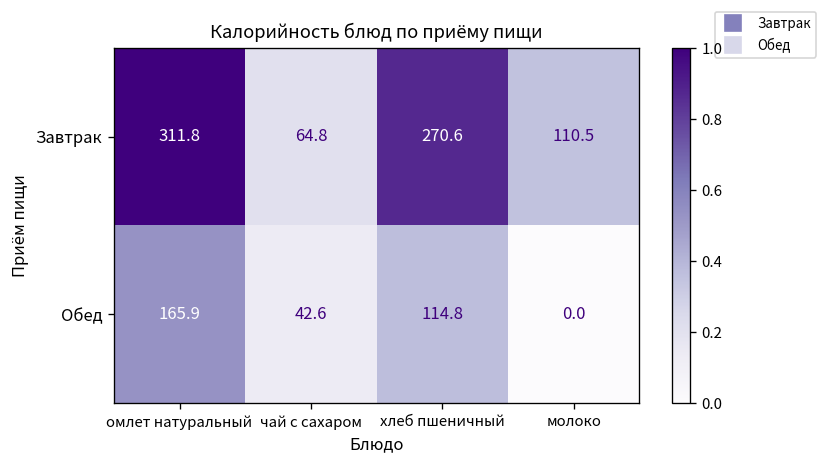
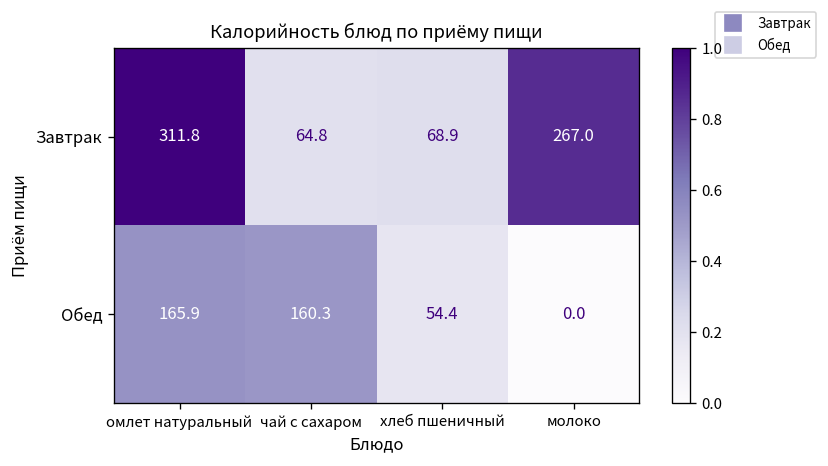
Завтрак, хлеб пшеничный: 270.6 -> 68.9
Завтрак, молоко: 110.5 -> 267.0
Обед, чай с сахаром: 42.6 -> 160.3
Обед, хлеб пшеничный: 114.8 -> 54.4
